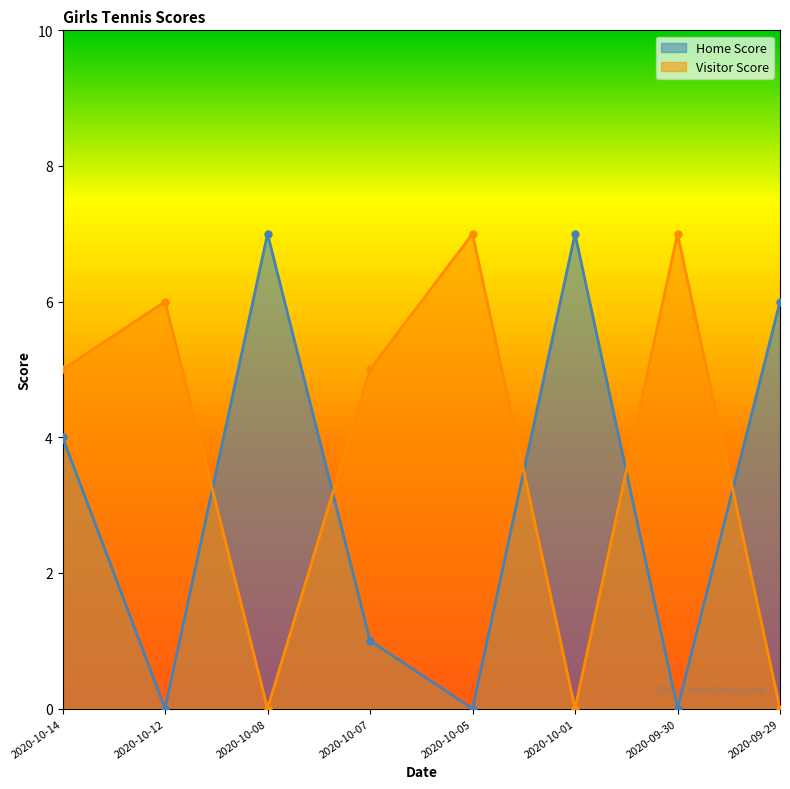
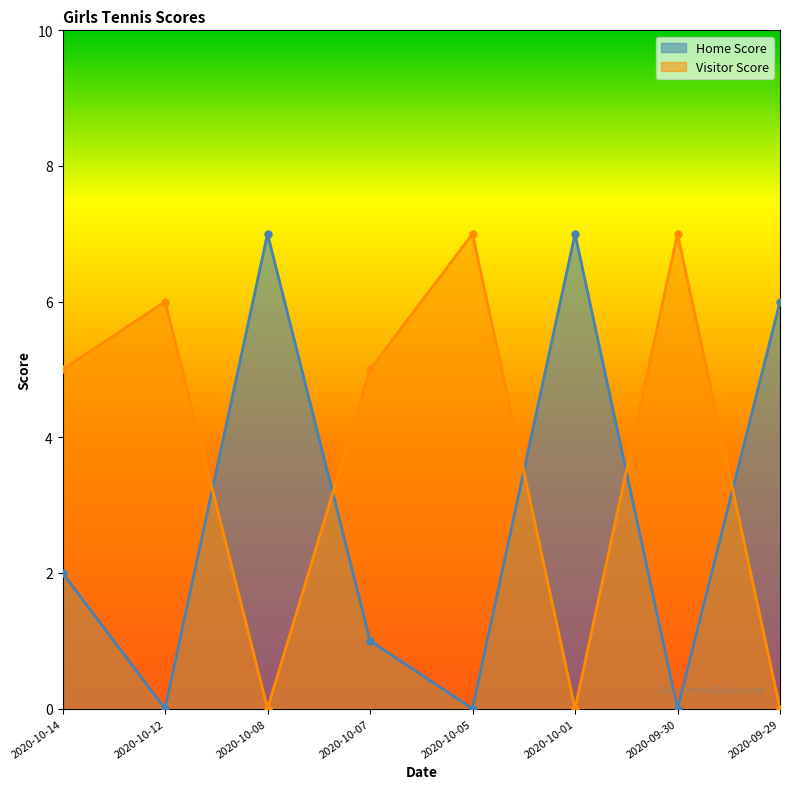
Home Score, 2020-10-14: 4 -> 2
